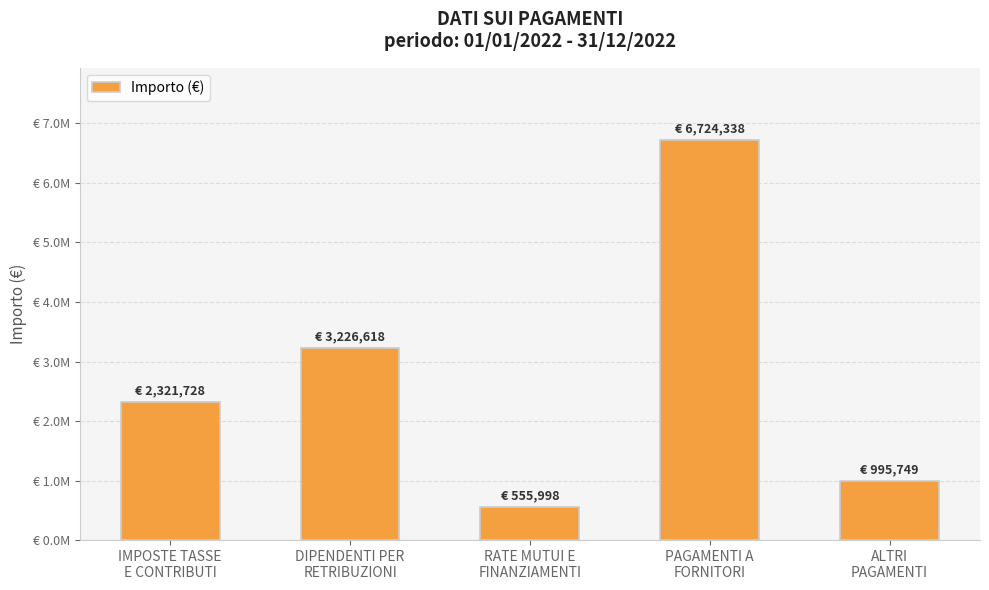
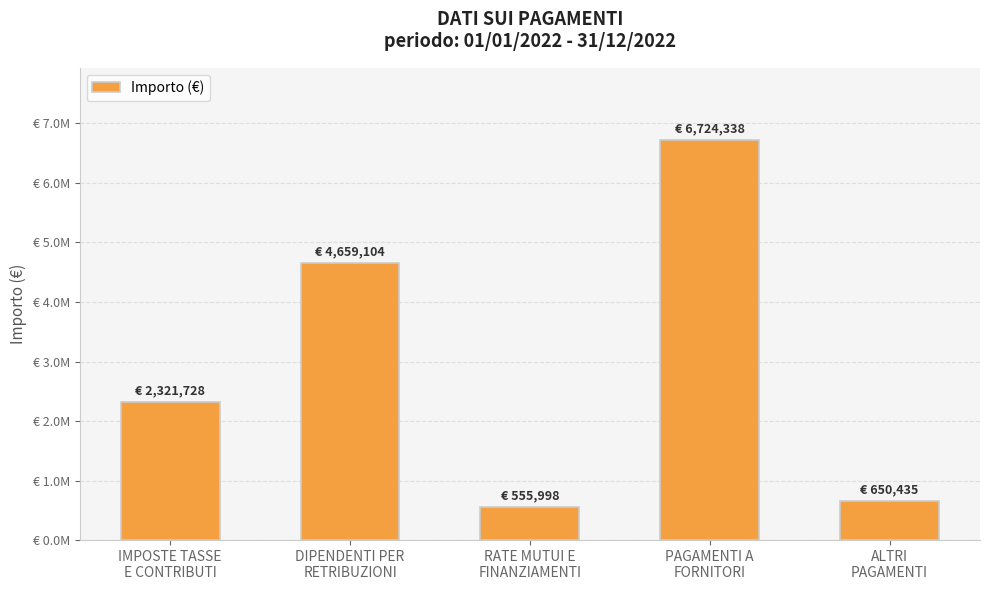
DIPENDENTI PER RETRIBUZIONI: 3,226,618 -> 4,659,104
ALTRI PAGAMENTI: 995,749 -> 650,435
